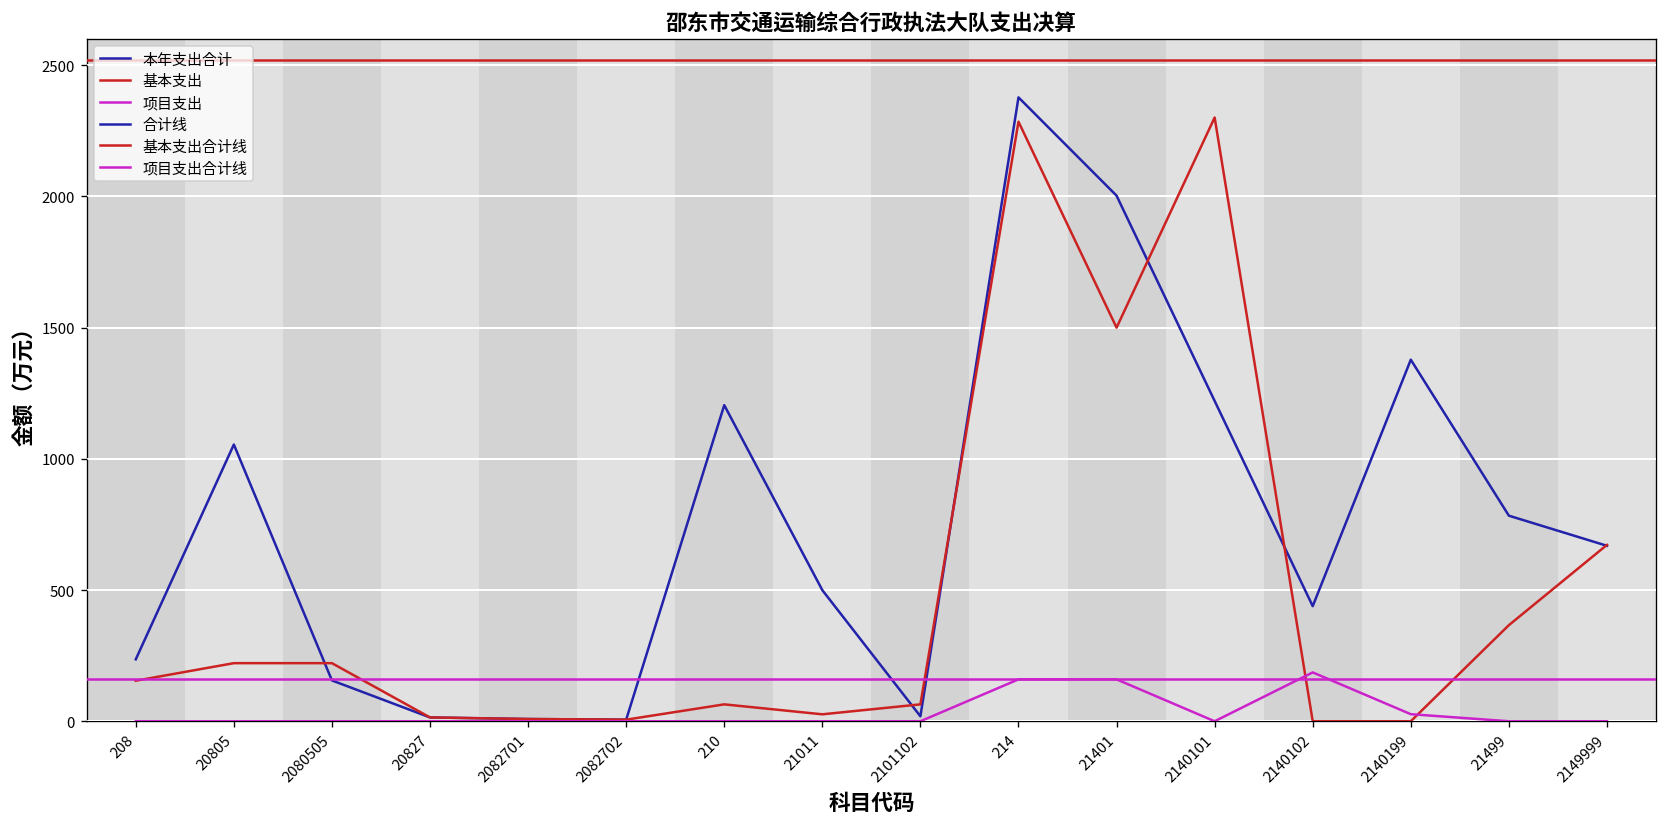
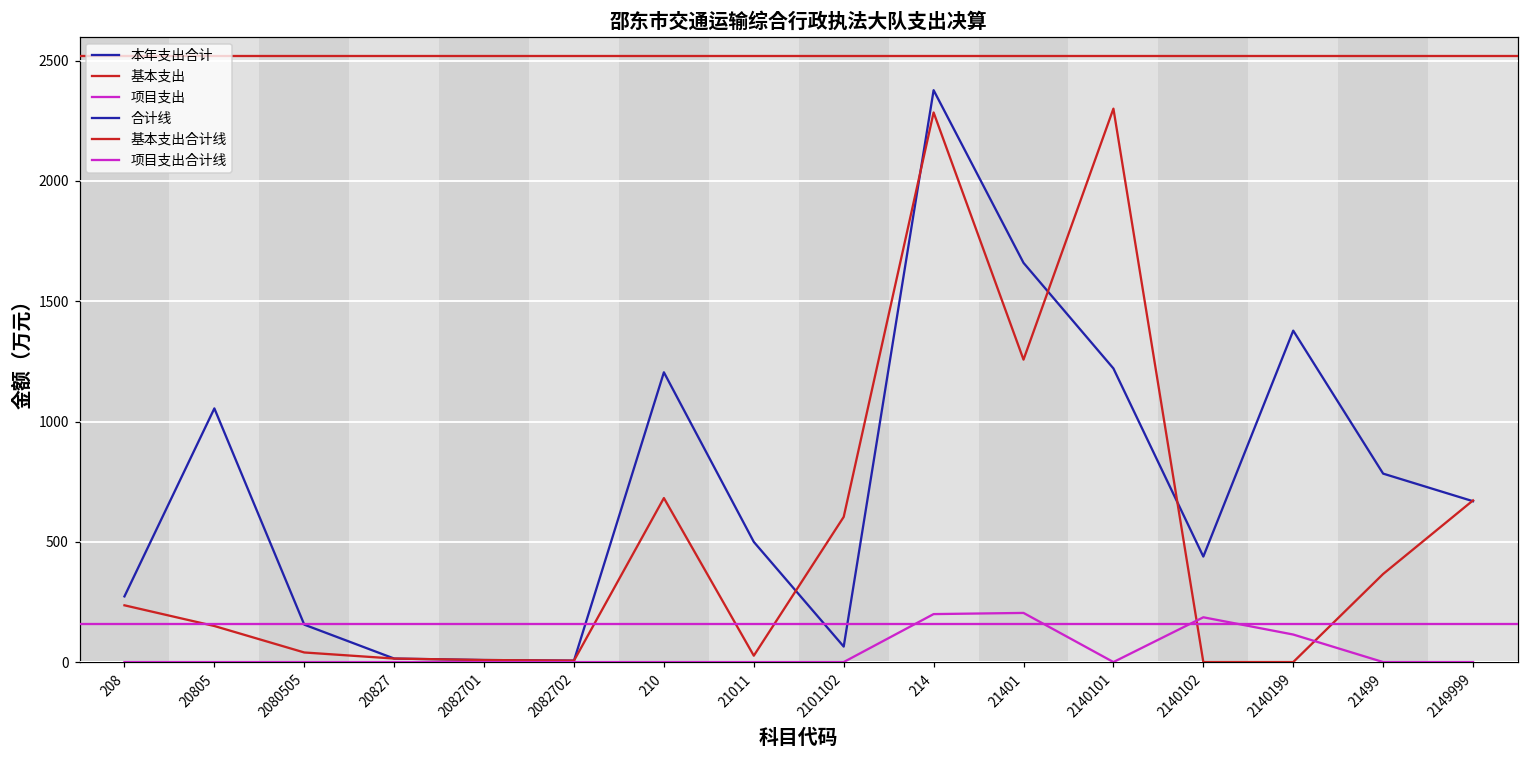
本年支出合计, 208: 240 -> 270
基本支出, 208: 150 -> 240
基本支出, 20805: 220 -> 150
基本支出, 2080505: 220 -> 40
基本支出, 210: 60 -> 680
本年支出合计, 2101102: 20 -> 60
基本支出, 2101102: 60 -> 600
项目支出, 214: 160 -> 200
本年支出合计, 21401: 2000 -> 1660
基本支出, 21401: 1500 -> 1260
项目支出, 21401: 160 -> 200
项目支出, 2140199: 30 -> 110
